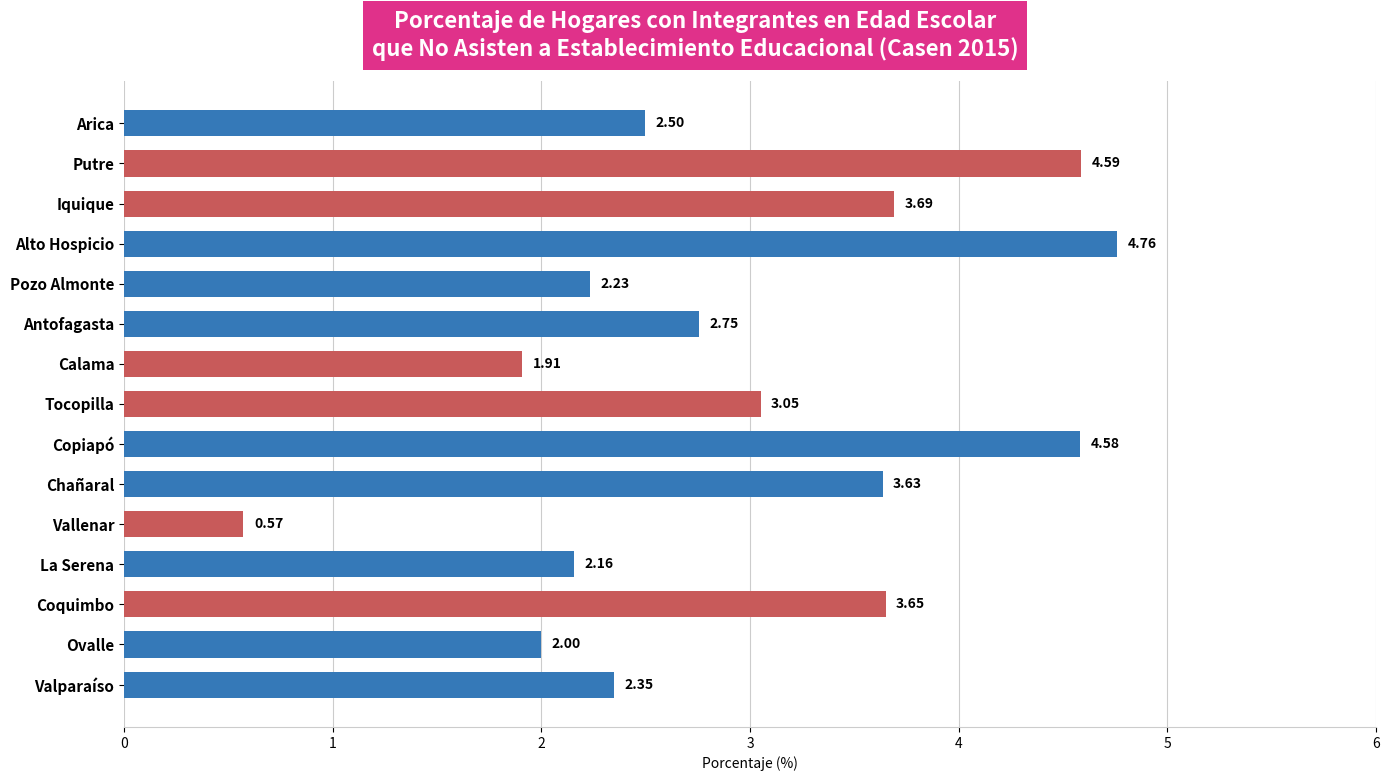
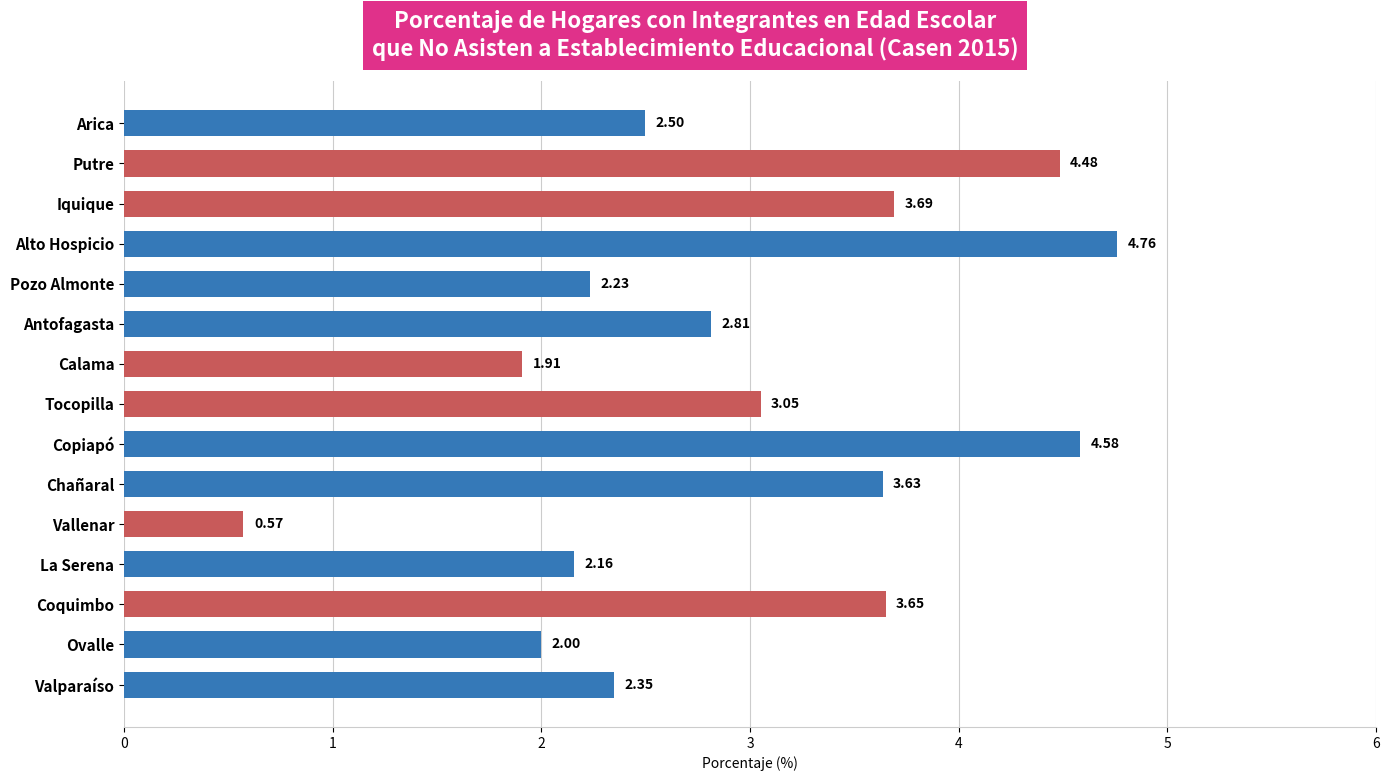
Putre: 4.59 -> 4.48
Antofagasta: 2.75 -> 2.81
